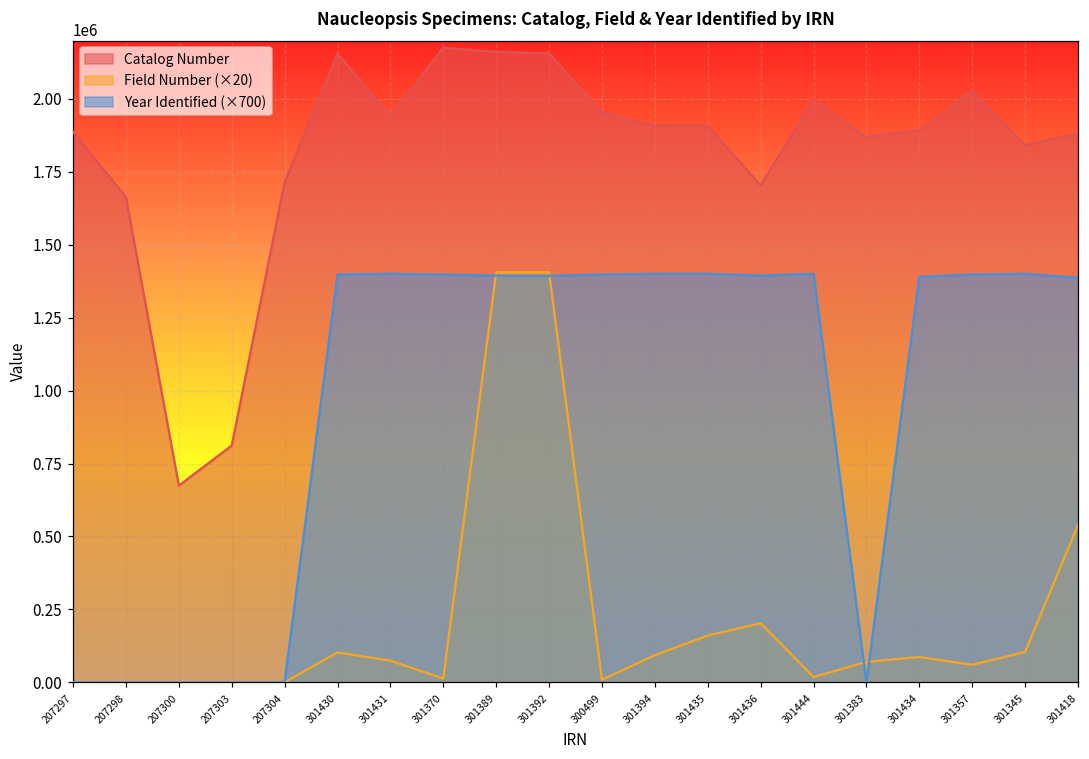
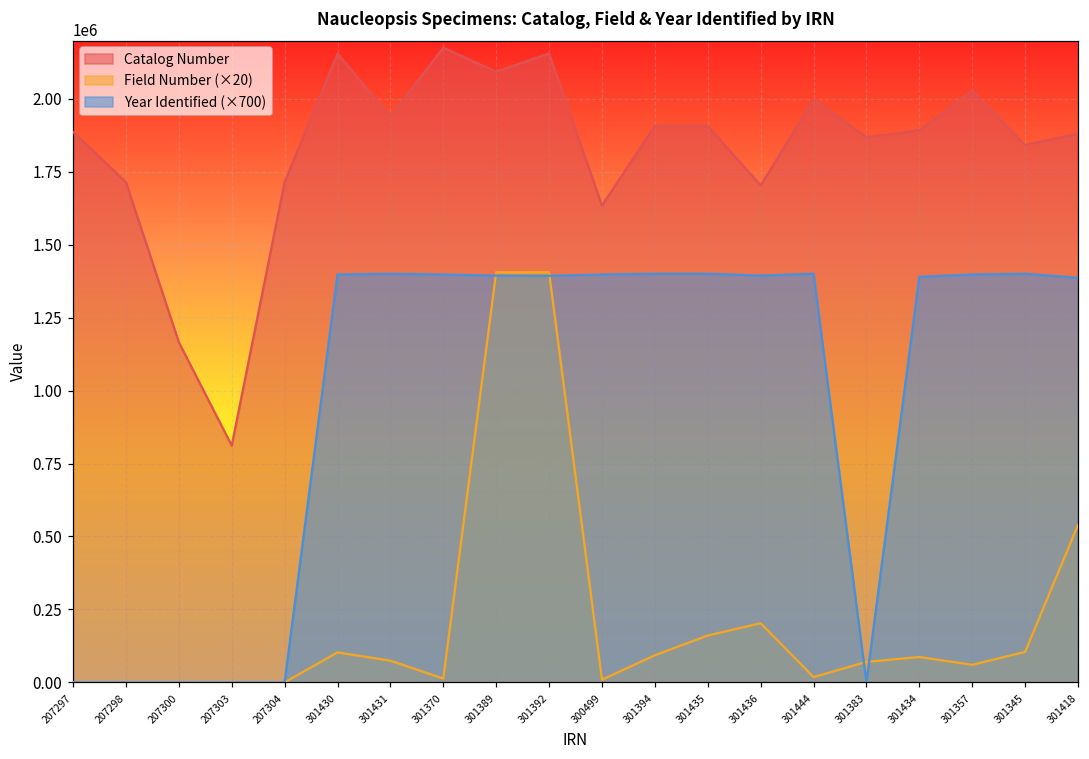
Catalog Number, 207298: 1660000 -> 1710000
Catalog Number, 207300: 670000 -> 1170000
Catalog Number, 301389: 2160000 -> 2090000
Catalog Number, 300499: 1950000 -> 1630000
